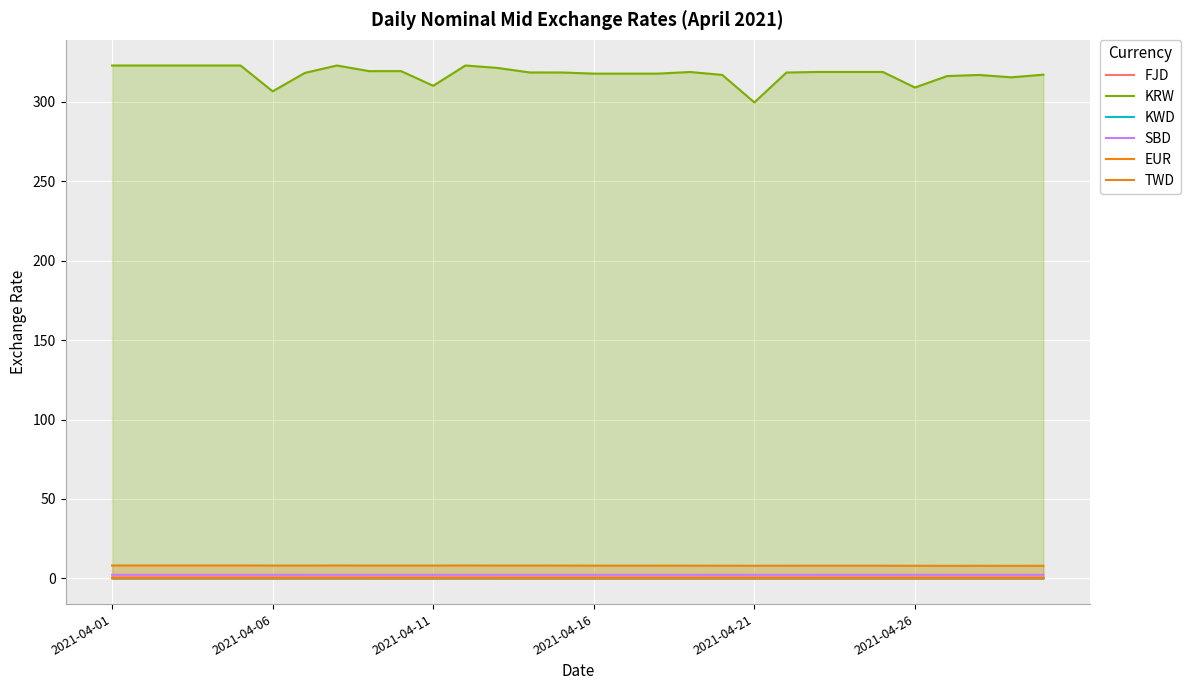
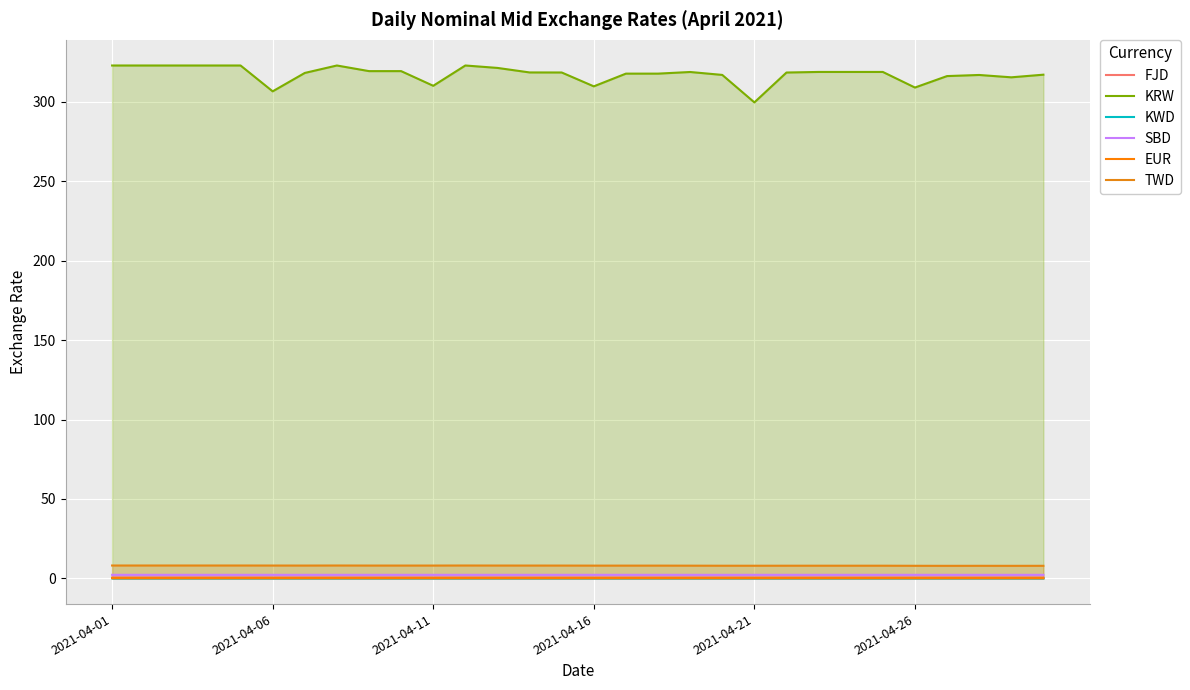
KRW, 2021-04-16: 318 -> 310
